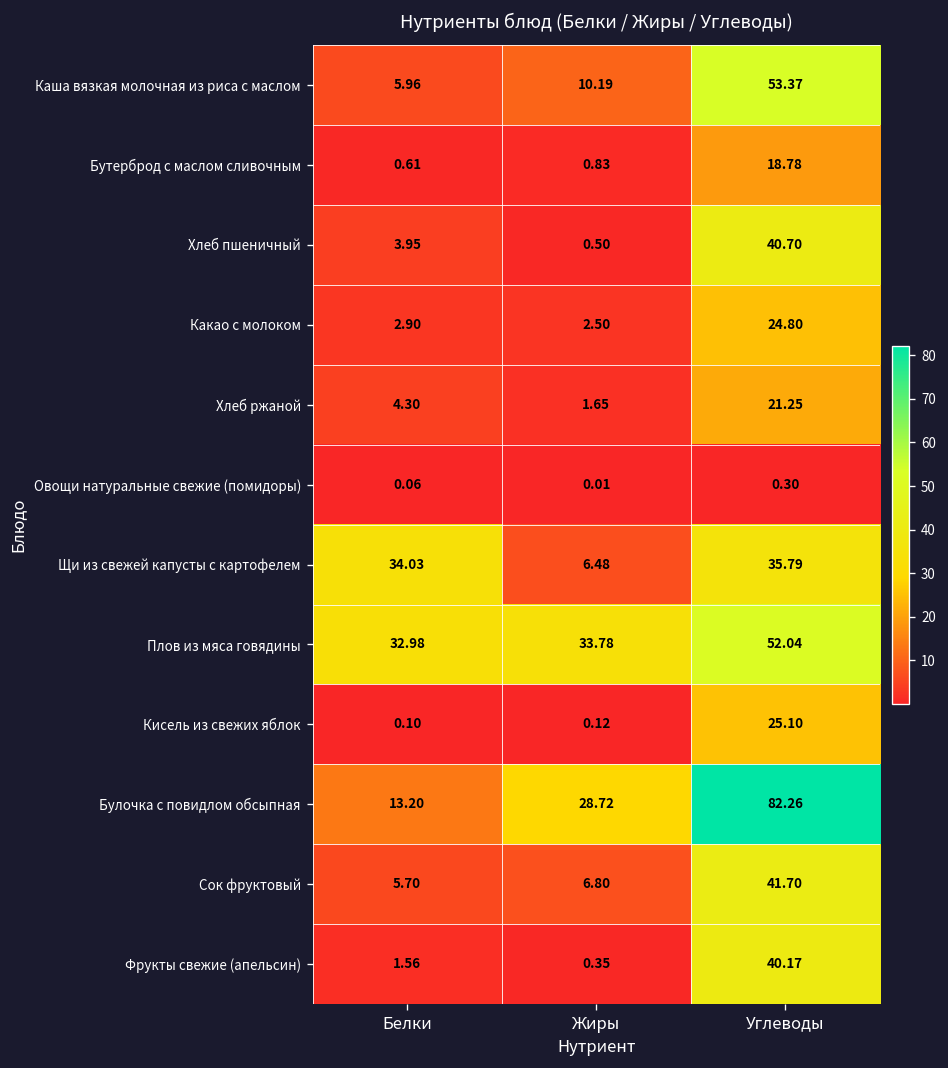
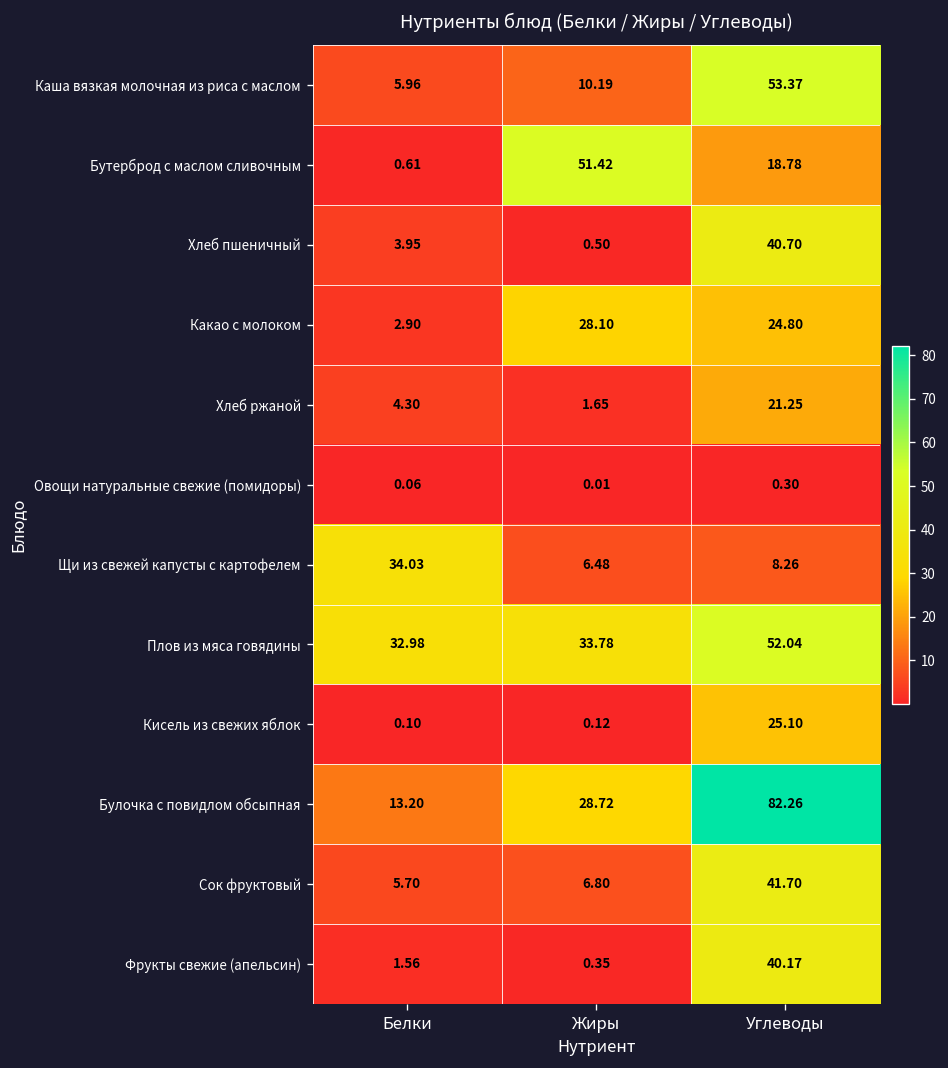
Бутерброд с маслом сливочным, Жиры: 0.83 -> 51.42
Какао с молоком, Жиры: 2.50 -> 28.10
Щи из свежей капусты с картофелем, Углеводы: 35.79 -> 8.26
